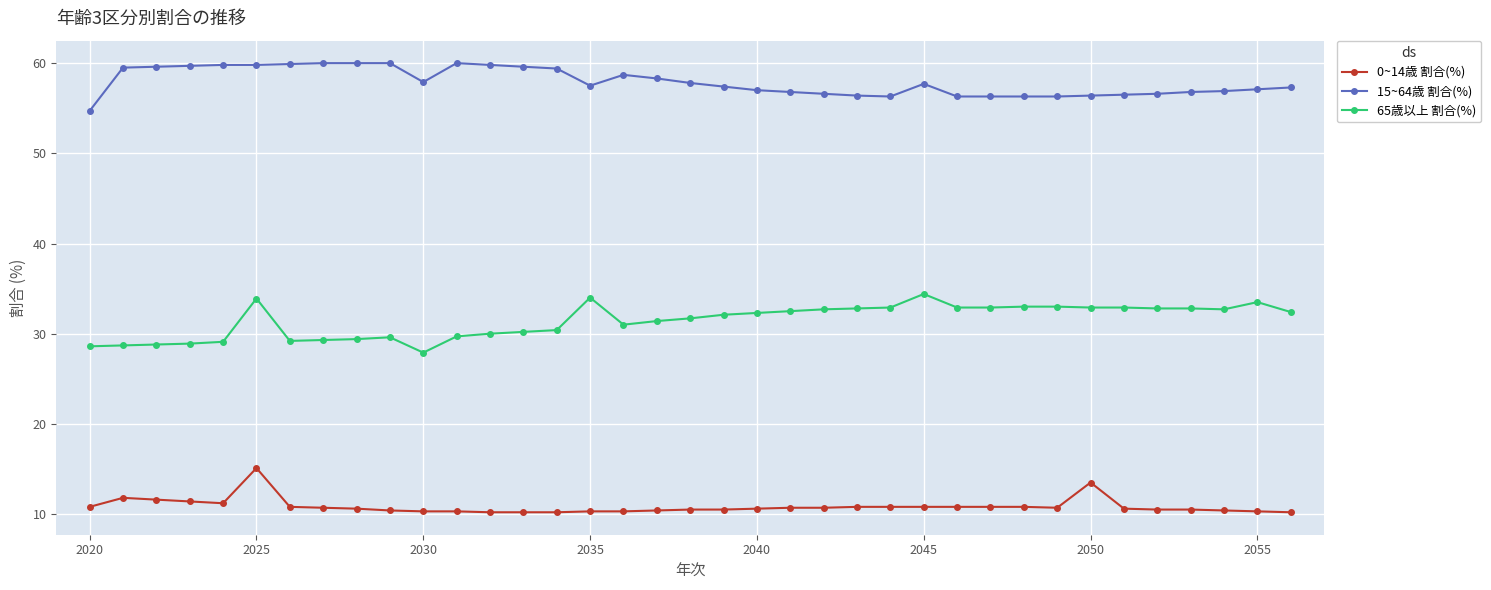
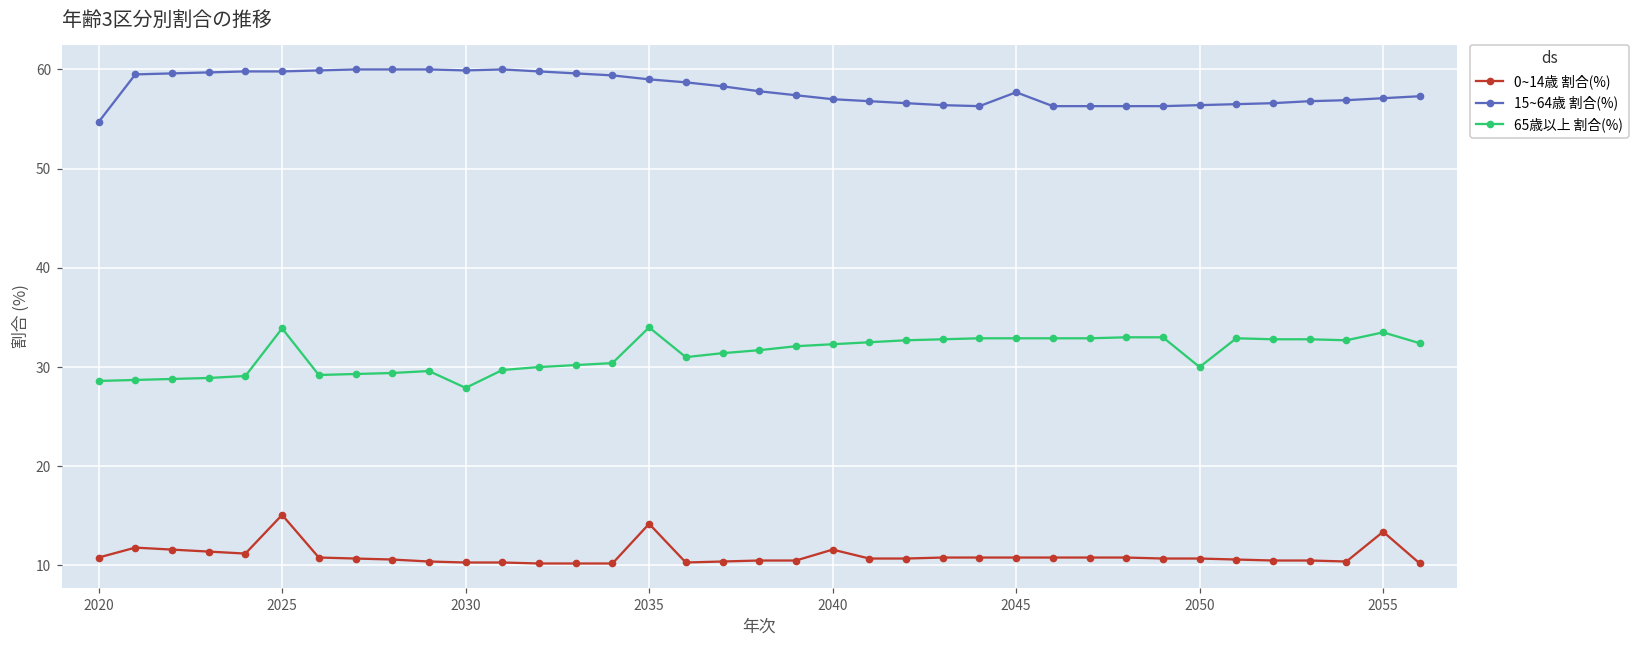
15~64歳 割合(%), 2030: 58 -> 60
0~14歳 割合(%), 2035: 10 -> 14
15~64歳 割合(%), 2035: 58 -> 59
0~14歳 割合(%), 2040: 11 -> 12
65歳以上 割合(%), 2045: 34 -> 33
0~14歳 割合(%), 2050: 14 -> 11
65歳以上 割合(%), 2050: 33 -> 30
0~14歳 割合(%), 2055: 10 -> 13
